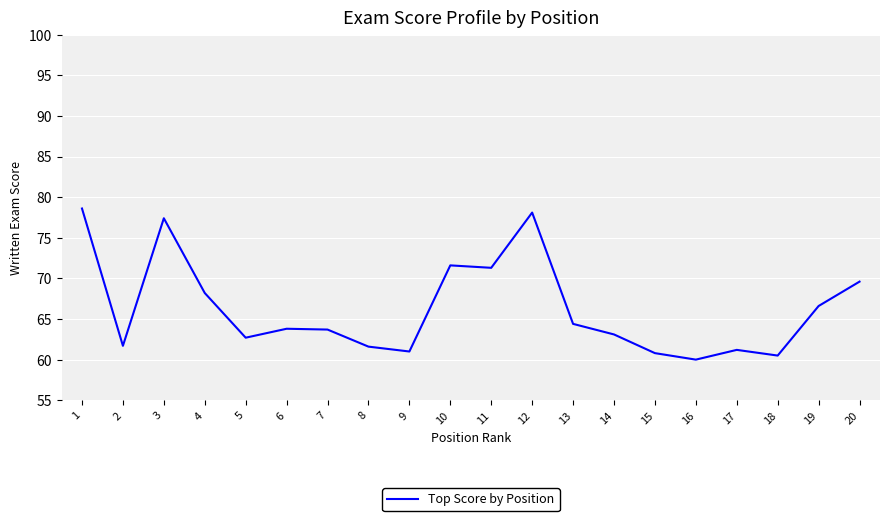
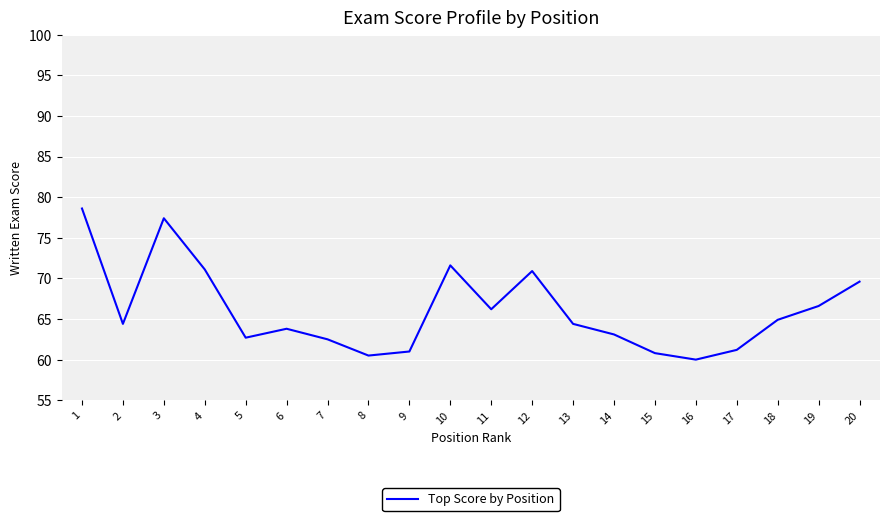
2: 62 -> 64
4: 68 -> 71
7: 64 -> 63
8: 62 -> 61
11: 71 -> 66
12: 78 -> 71
18: 61 -> 65
